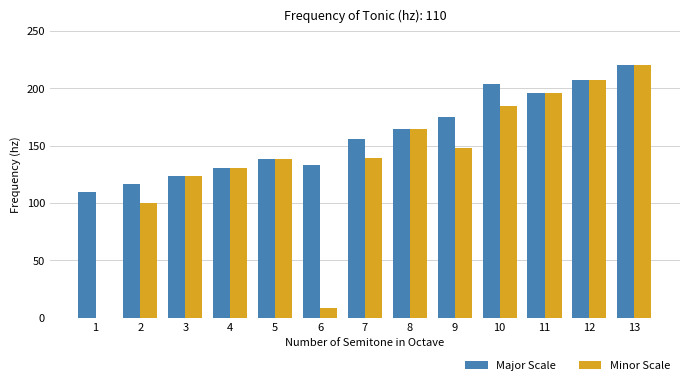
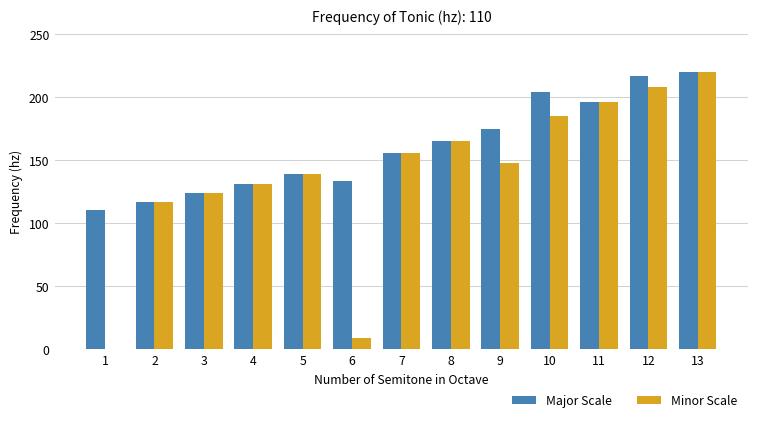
Minor Scale, 2: 100 -> 117
Minor Scale, 7: 139 -> 156
Major Scale, 12: 208 -> 217
